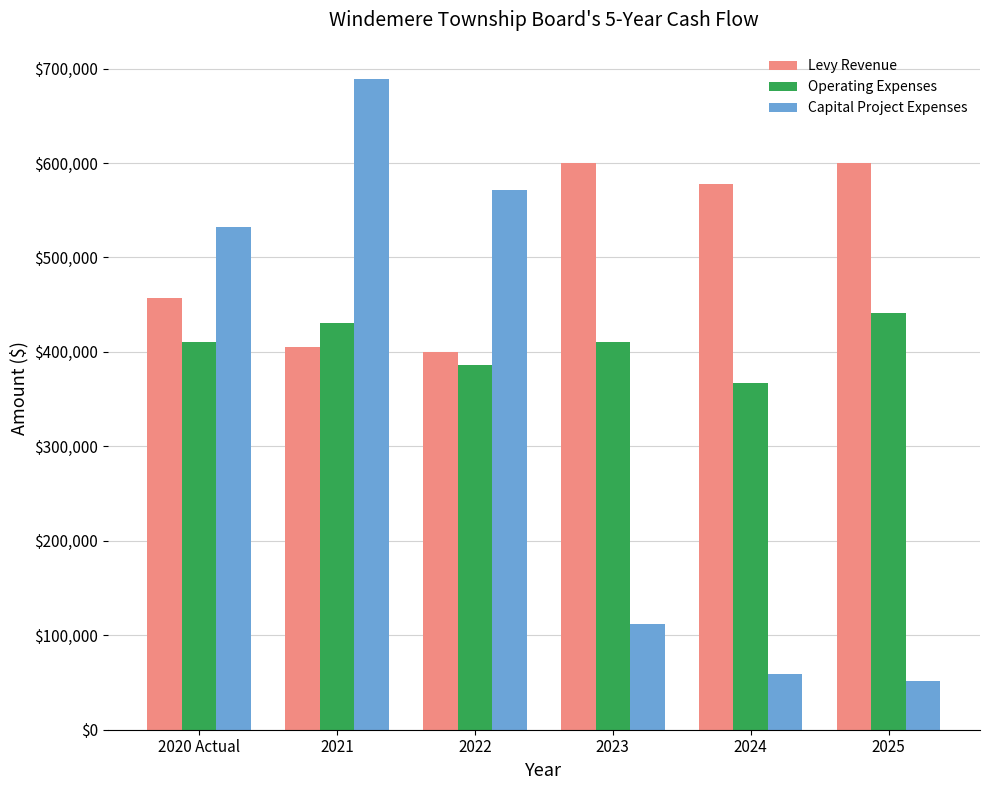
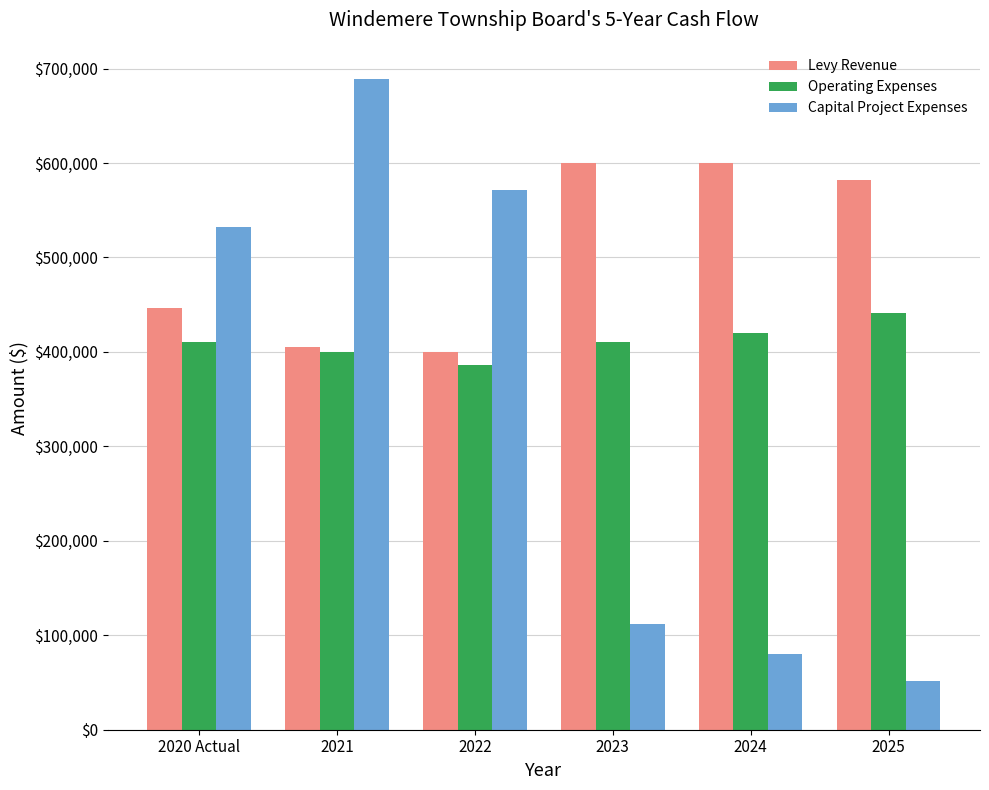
Levy Revenue, 2020 Actual: $460,000 -> $450,000
Operating Expenses, 2021: $430,000 -> $400,000
Levy Revenue, 2024: $580,000 -> $600,000
Operating Expenses, 2024: $370,000 -> $420,000
Capital Project Expenses, 2024: $60,000 -> $80,000
Levy Revenue, 2025: $600,000 -> $580,000
